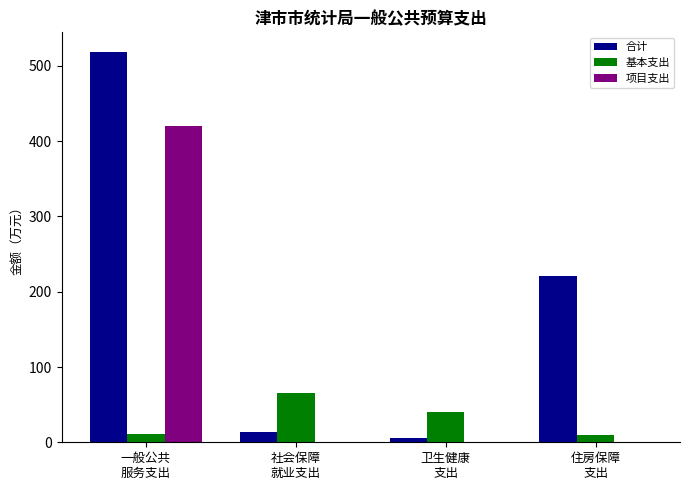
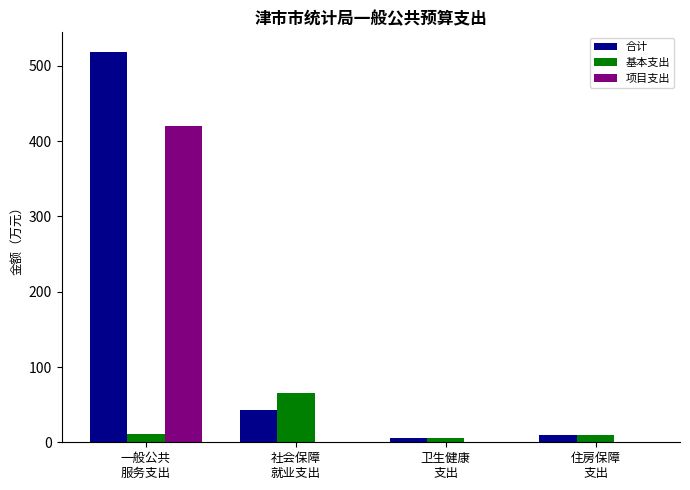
合计, 社会保障 就业支出: 10 -> 40
基本支出, 卫生健康 支出: 40 -> 10
合计, 住房保障 支出: 220 -> 10
